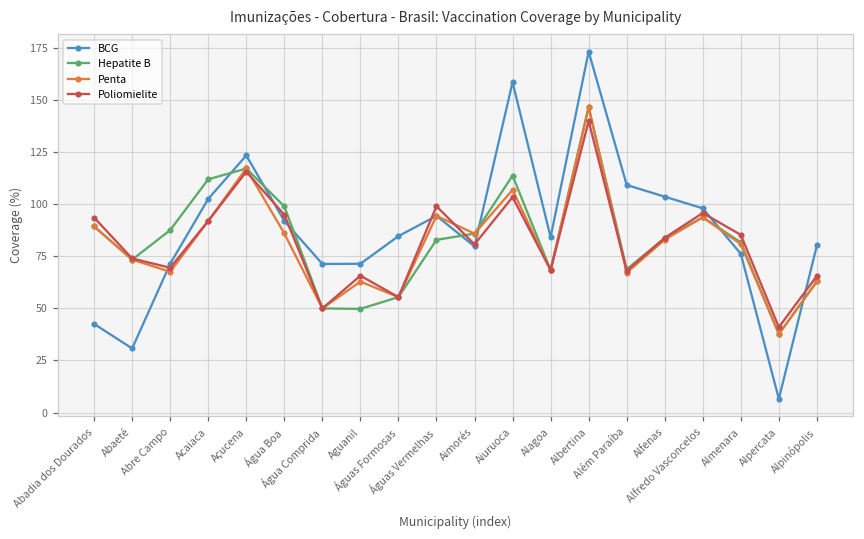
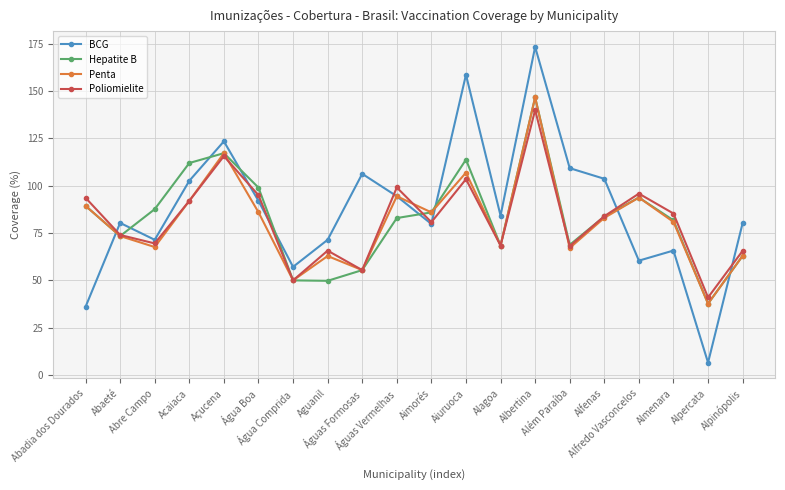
BCG, Abadia dos Dourados: 43 -> 36
BCG, Abaeté: 31 -> 80
BCG, Água Comprida: 71 -> 57
BCG, Águas Formosas: 85 -> 106
BCG, Alfredo Vasconcelos: 98 -> 60
BCG, Almenara: 76 -> 66
